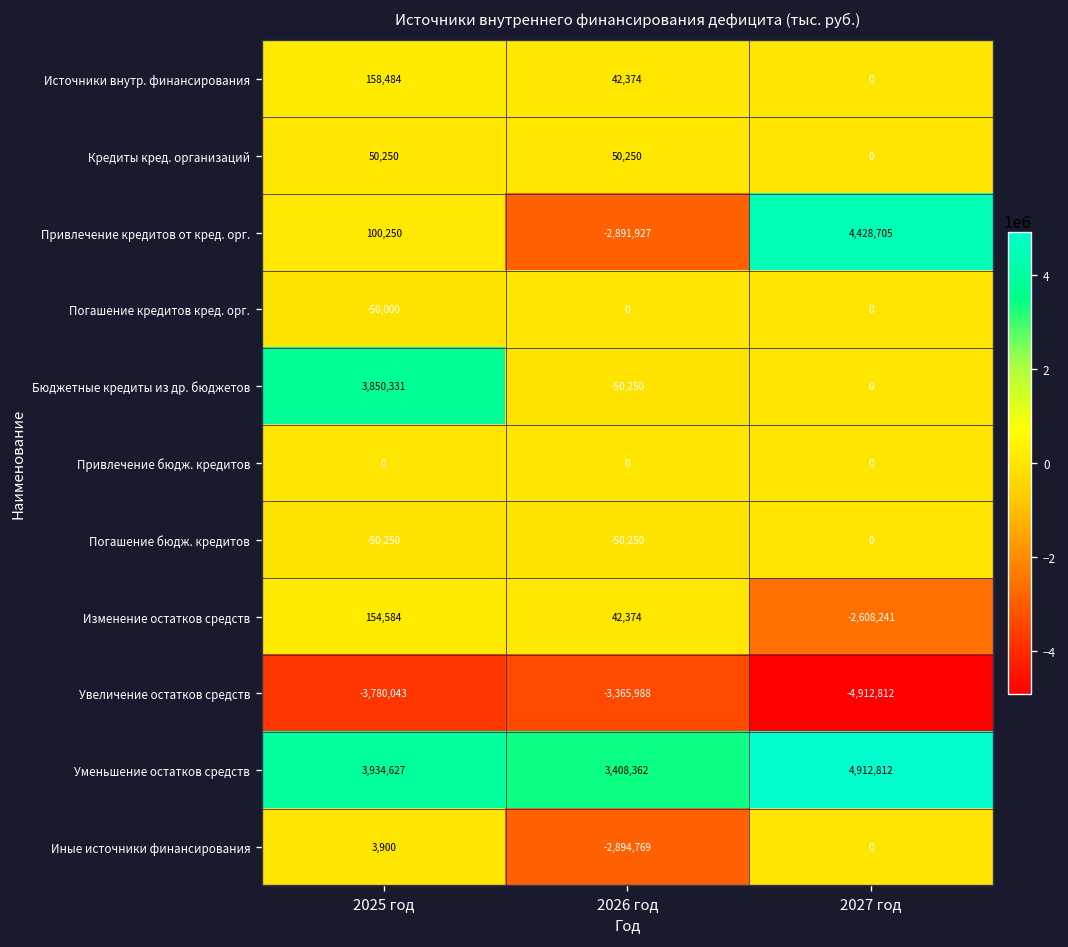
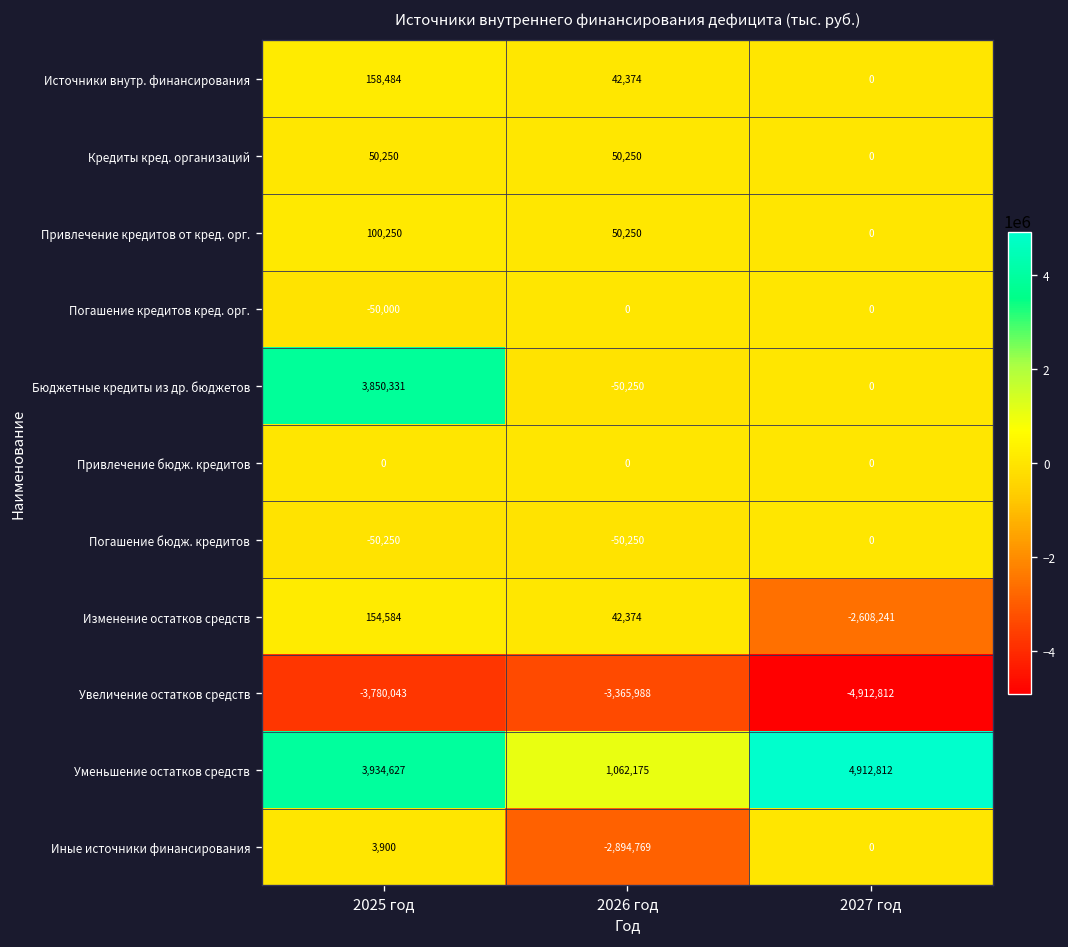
Привлечение кредитов от кред. орг., 2026 год: -2,891,927 -> 50,250
Привлечение кредитов от кред. орг., 2027 год: 4,428,705 -> 0
Уменьшение остатков средств, 2026 год: 3,408,362 -> 1,062,175
